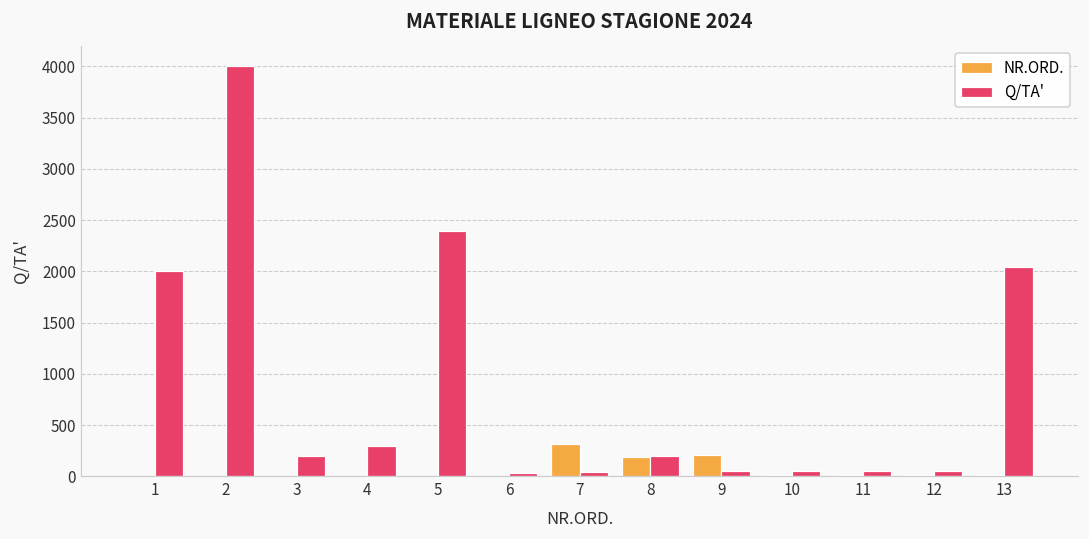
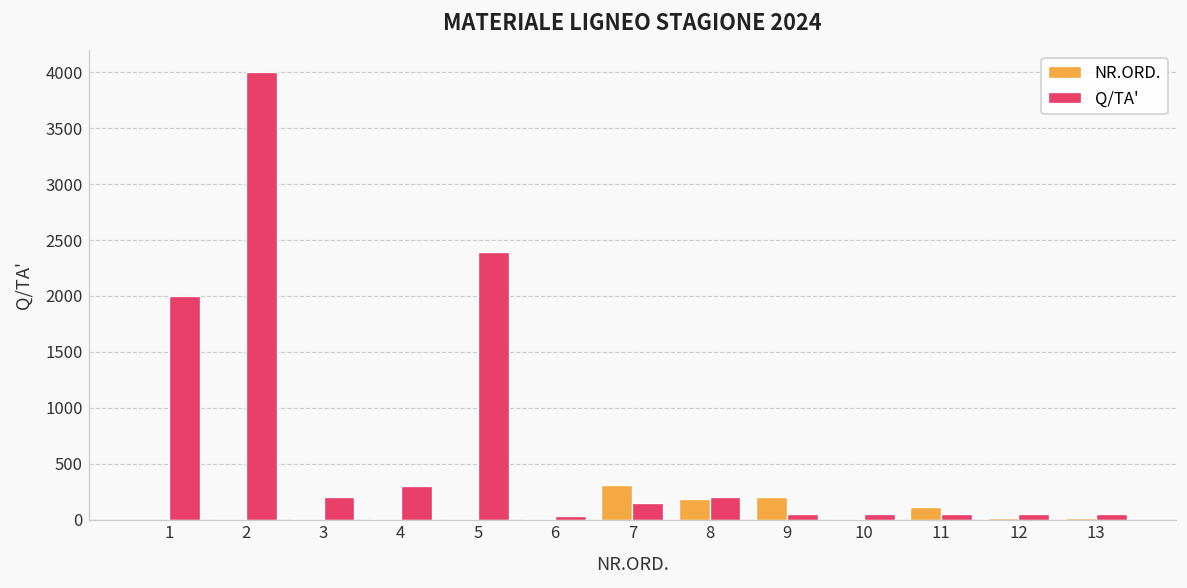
Q/TA', 7: 0 -> 100
NR.ORD., 11: 0 -> 100
Q/TA', 13: 2000 -> 100
